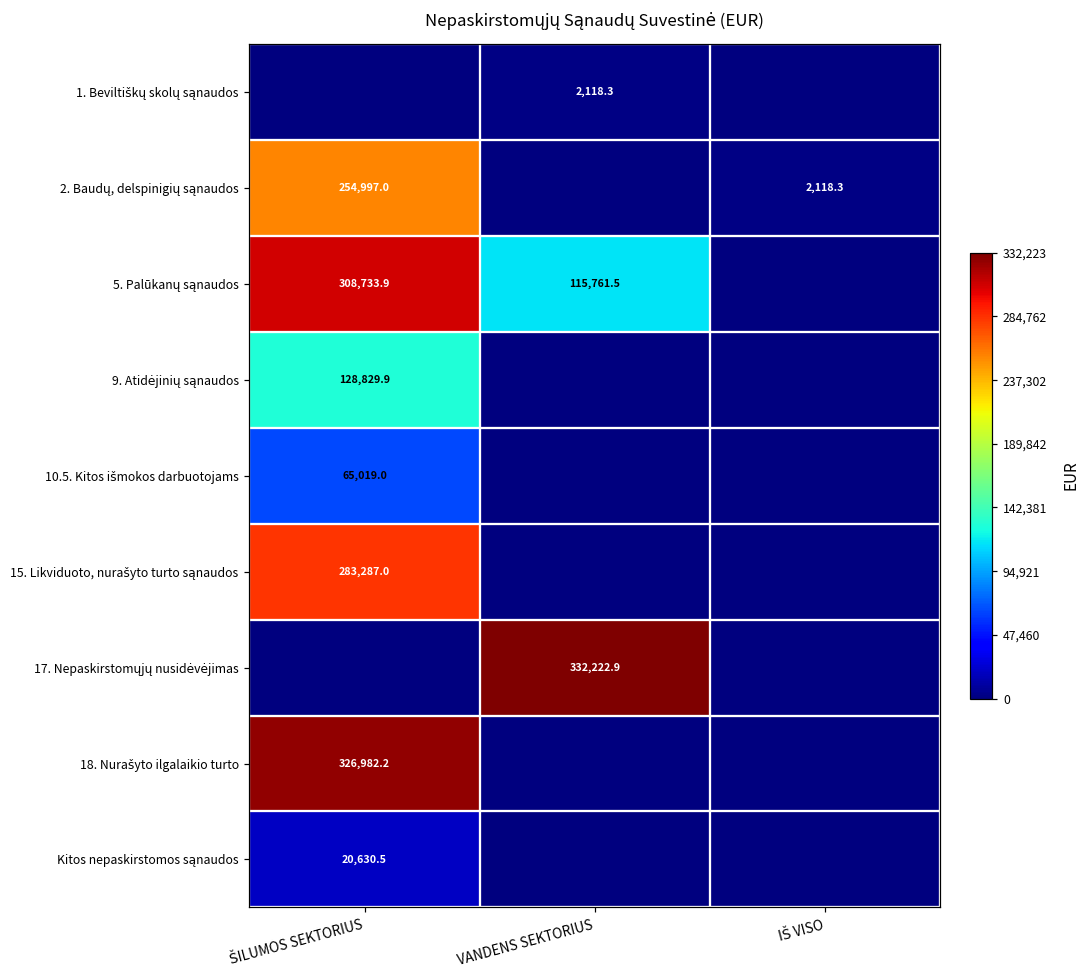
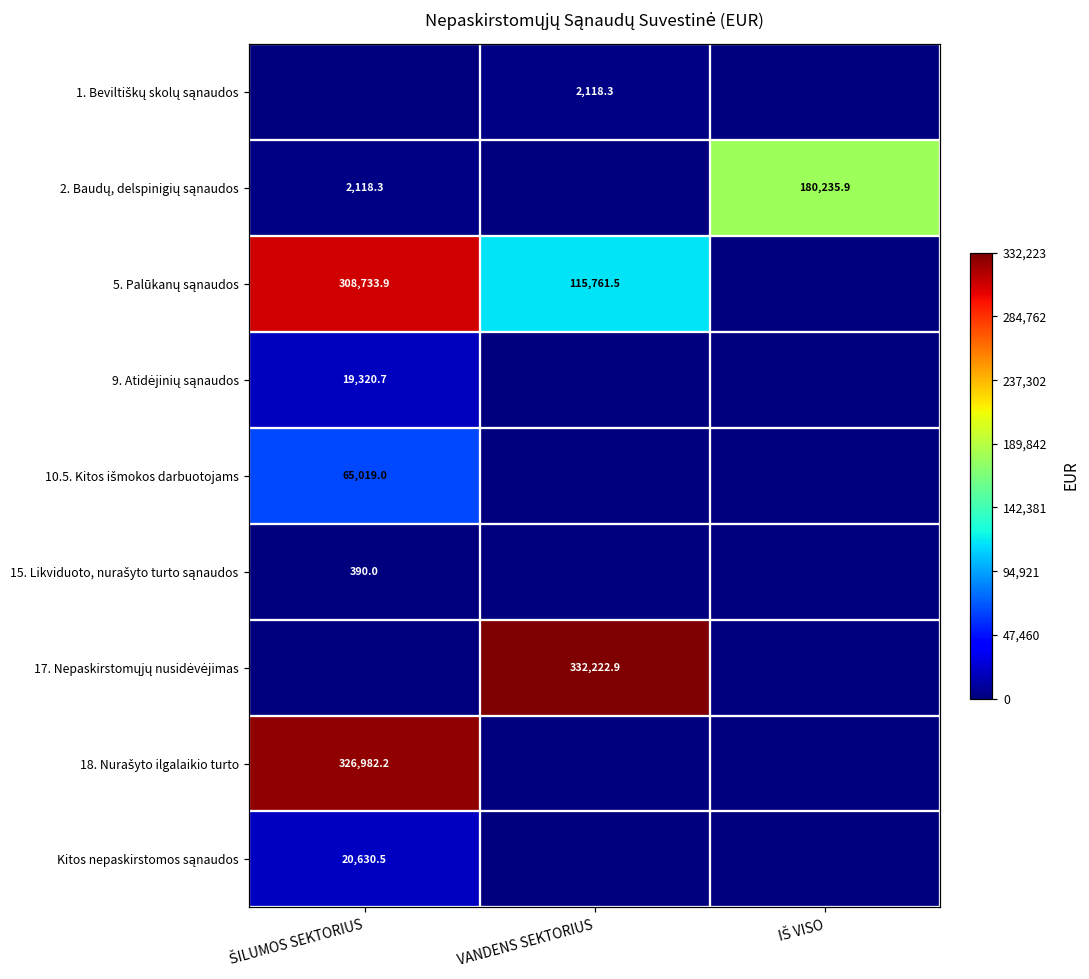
2. Baudų, delspinigių sąnaudos, ŠILUMOS SEKTORIUS: 254,997.0 -> 2,118.3
2. Baudų, delspinigių sąnaudos, IŠ VISO: 2,118.3 -> 180,235.9
9. Atidėjinių sąnaudos, ŠILUMOS SEKTORIUS: 128,829.9 -> 19,320.7
15. Likviduoto, nurašyto turto sąnaudos, ŠILUMOS SEKTORIUS: 283,287.0 -> 390.0
